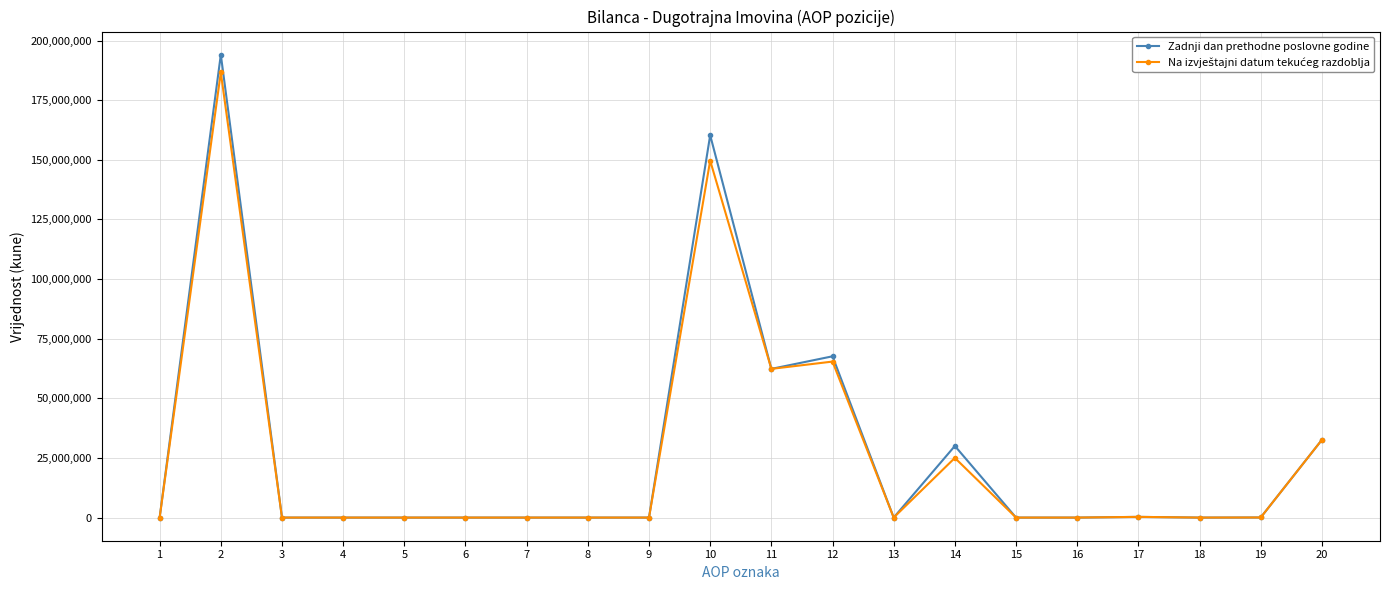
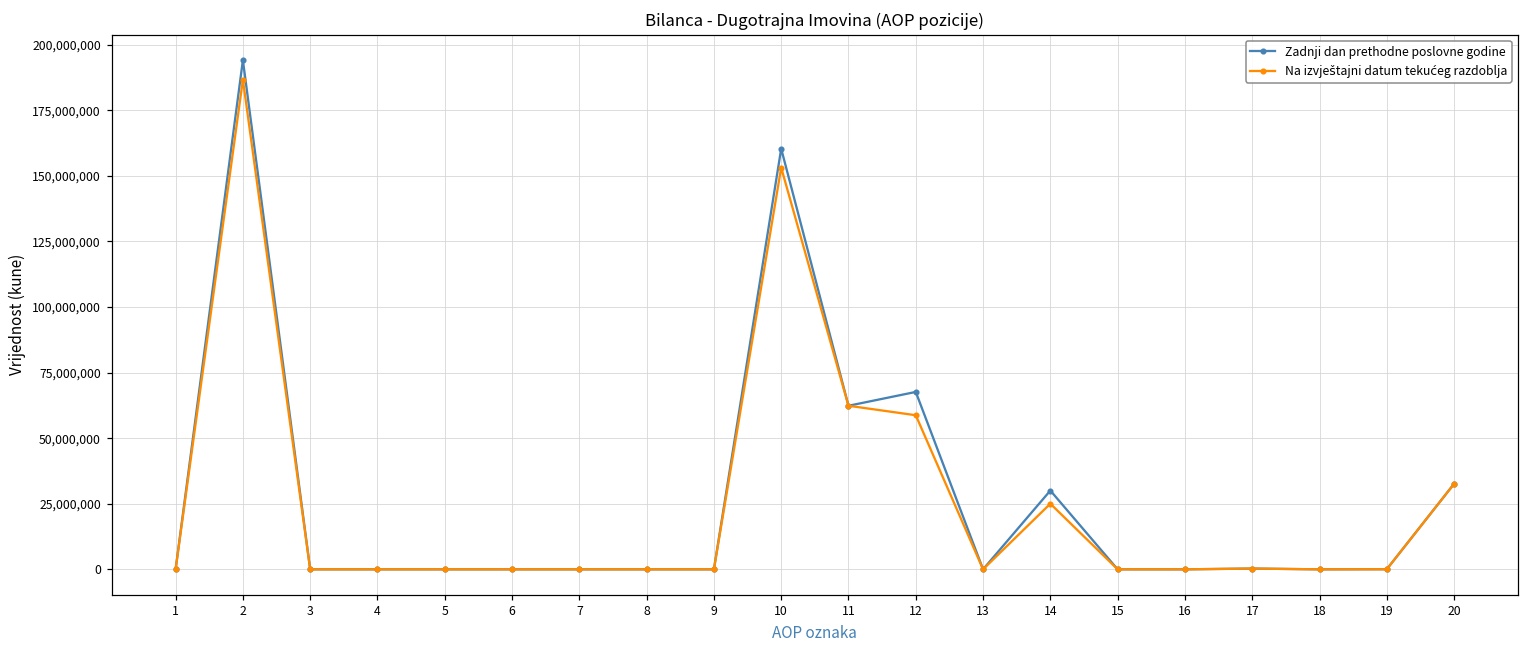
Na izvještajni datum tekućeg razdoblja, 10: 150,000,000 -> 153,000,000
Na izvještajni datum tekućeg razdoblja, 12: 65,000,000 -> 59,000,000
